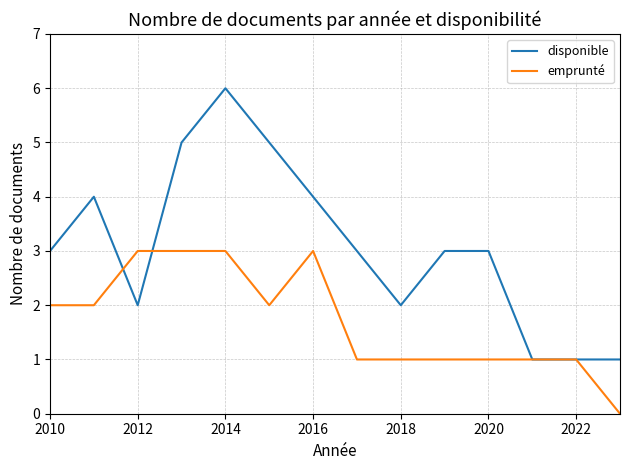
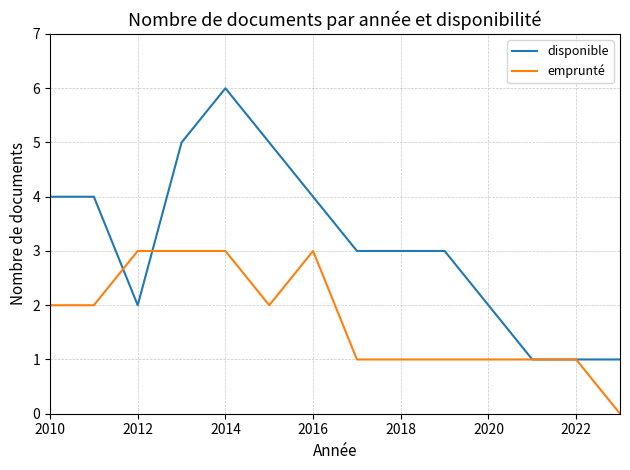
disponible, 2010: 3 -> 4
disponible, 2018: 2 -> 3
disponible, 2020: 3 -> 2
